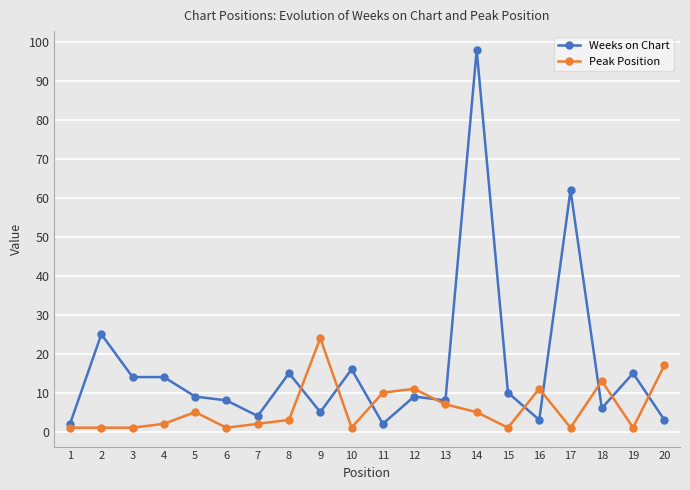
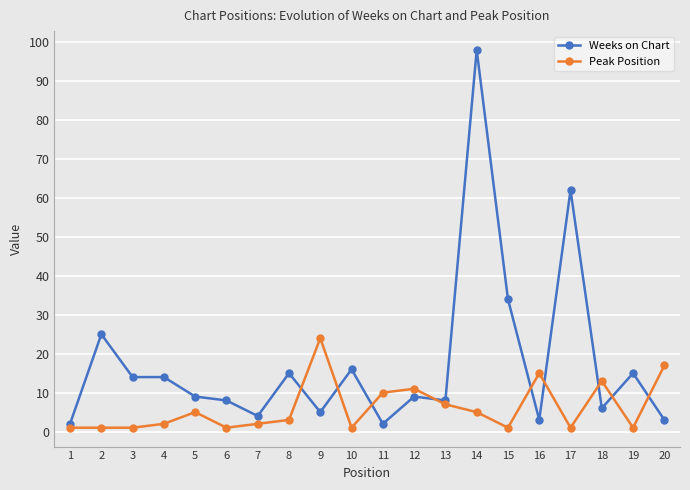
Weeks on Chart, 15: 10 -> 34
Peak Position, 16: 11 -> 15
